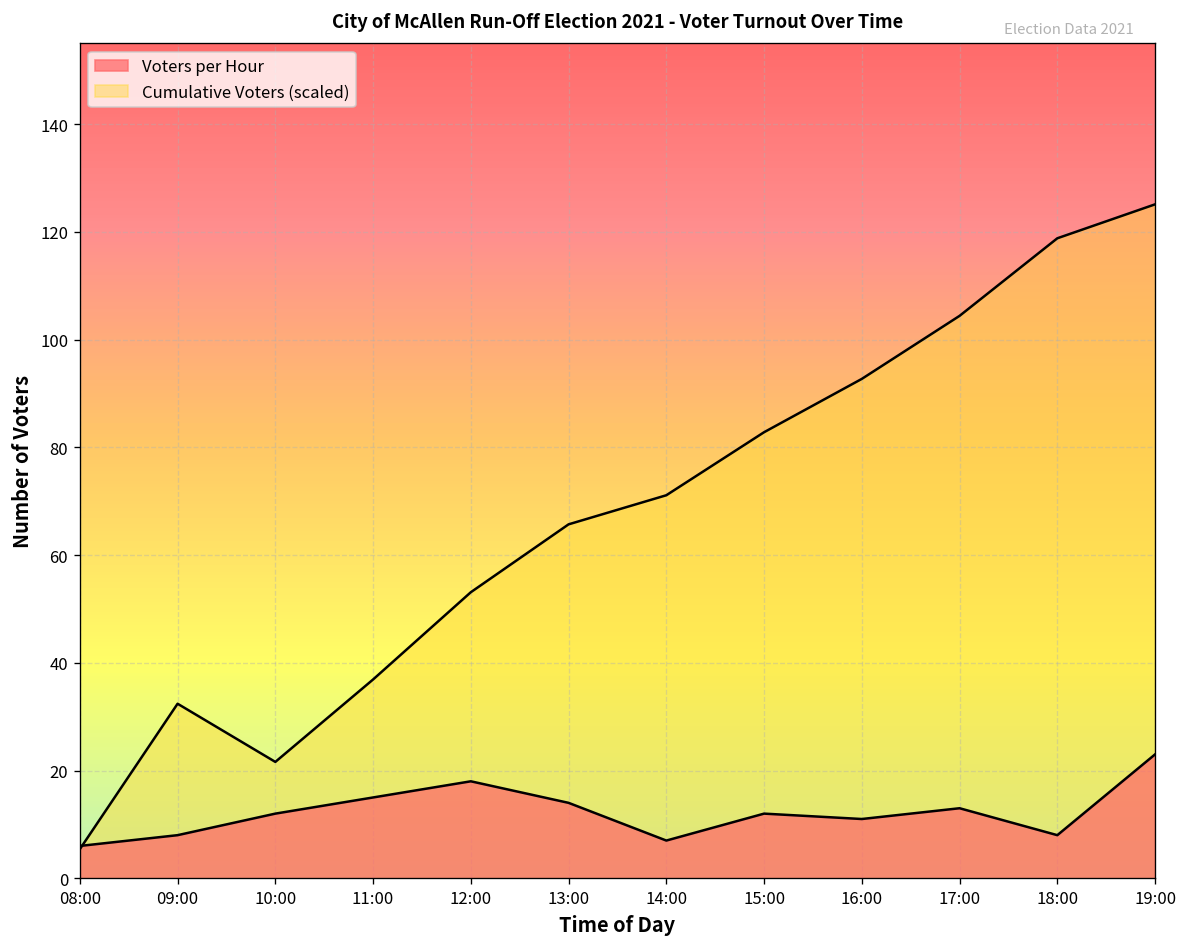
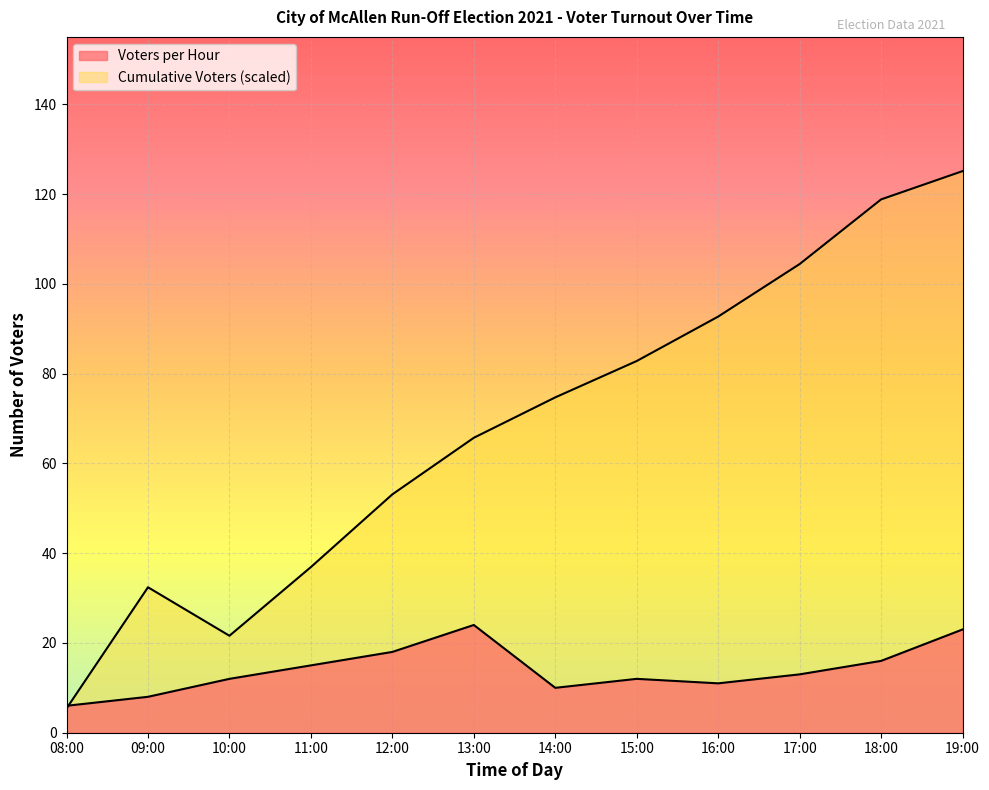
Voters per Hour, 13:00: 14 -> 24
Voters per Hour, 14:00: 7 -> 10
Cumulative Voters (scaled), 14:00: 71 -> 75
Voters per Hour, 18:00: 8 -> 16
